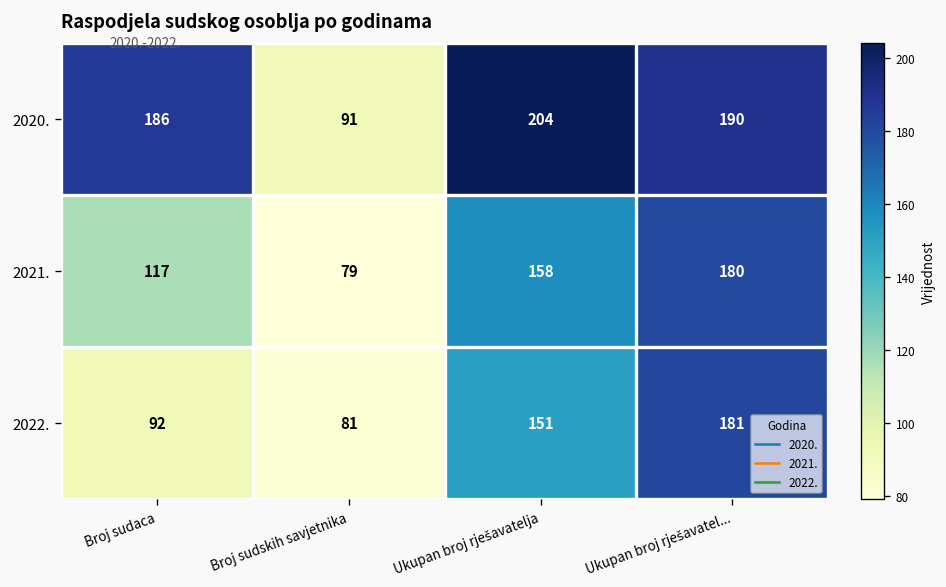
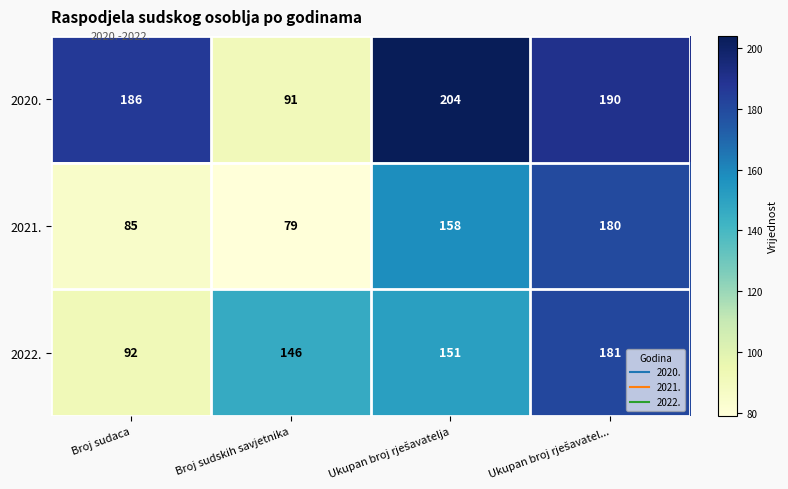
2021., Broj sudaca: 117 -> 85
2022., Broj sudskih savjetnika: 81 -> 146
